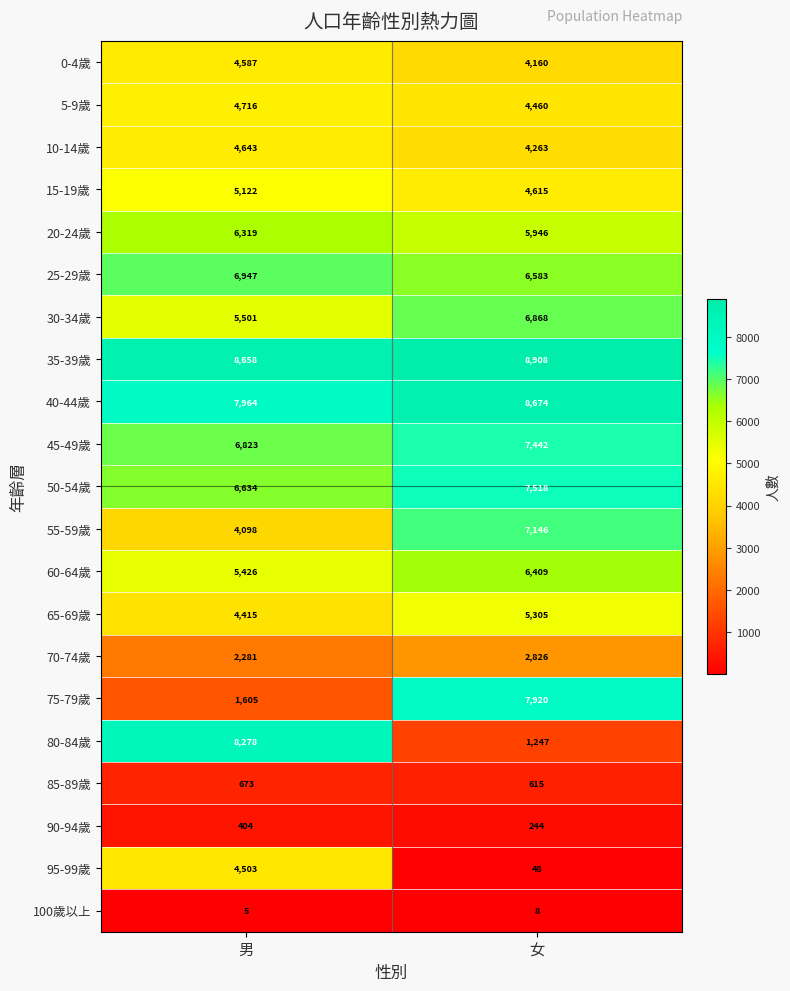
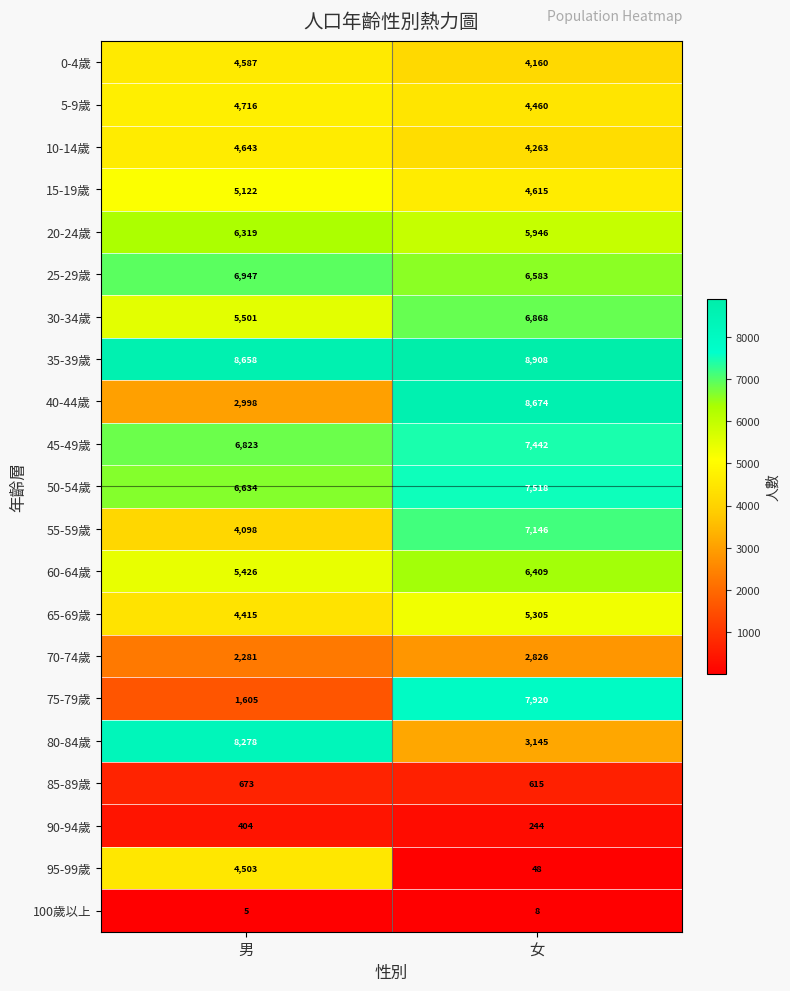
40-44歲, 男: 7,964 -> 2,998
80-84歲, 女: 1,247 -> 3,145
